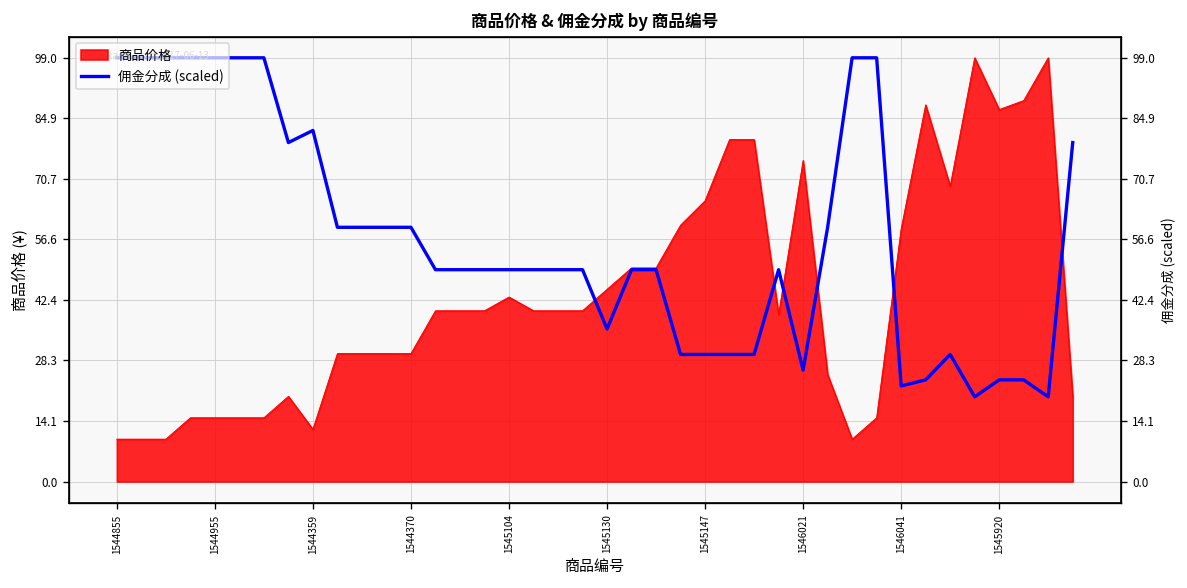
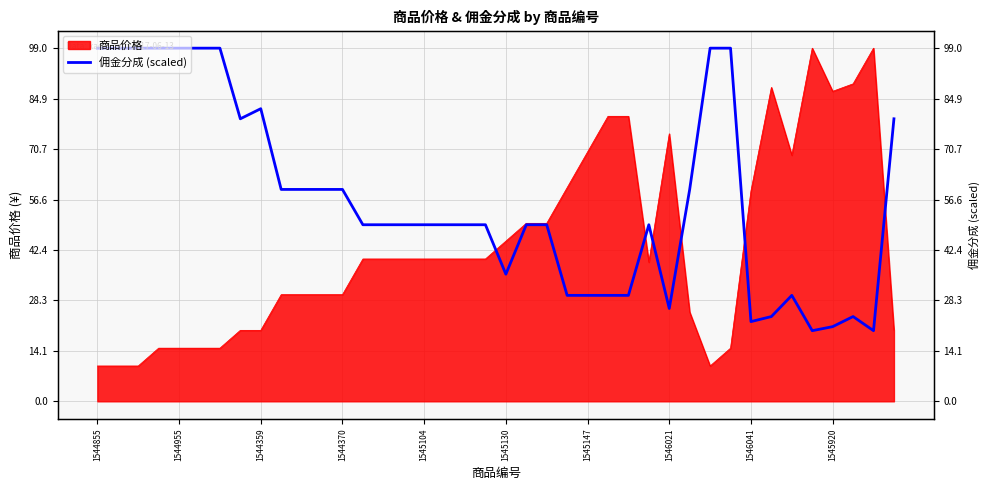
商品价格, 1544359: 12 -> 20
商品价格, 1545104: 43 -> 40
商品价格, 1545147: 66 -> 70
佣金分成 (scaled), 1545920: 24 -> 21
